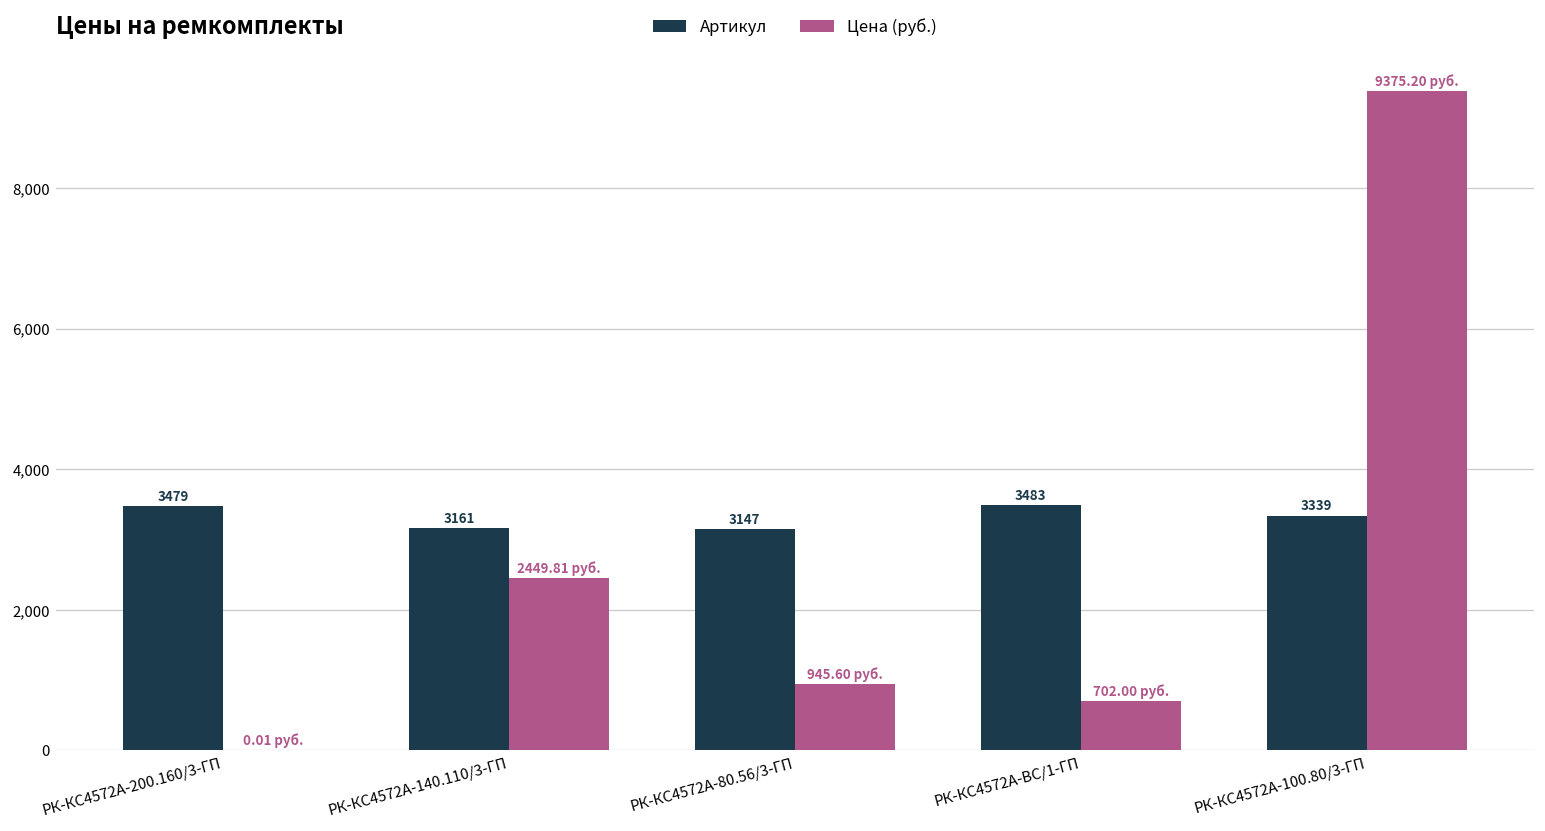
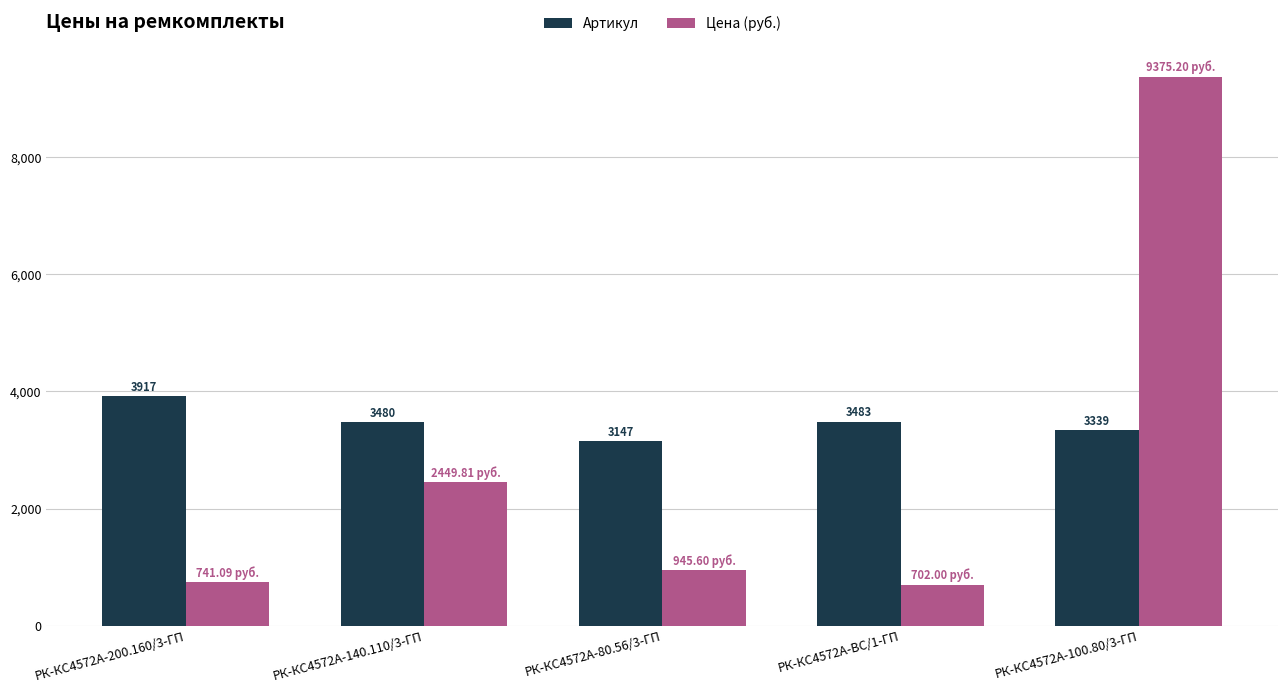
Артикул, РК-КС4572А-200.160/3-ГП: 3479 -> 3917
Цена (руб.), РК-КС4572А-200.160/3-ГП: 0.01 -> 741.09
Артикул, РК-КС4572А-140.110/3-ГП: 3161 -> 3480
